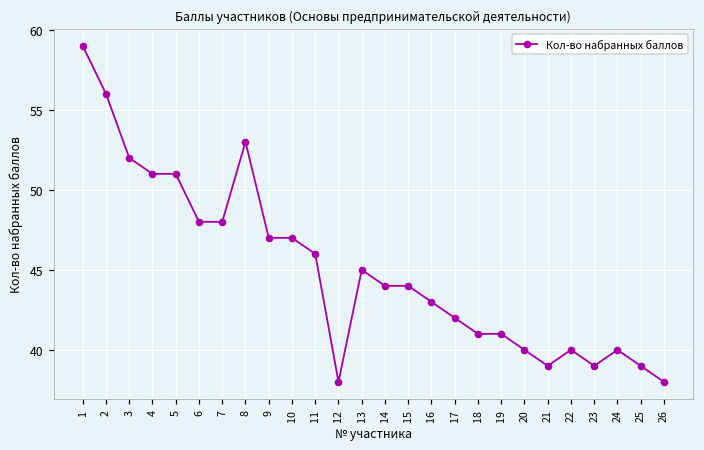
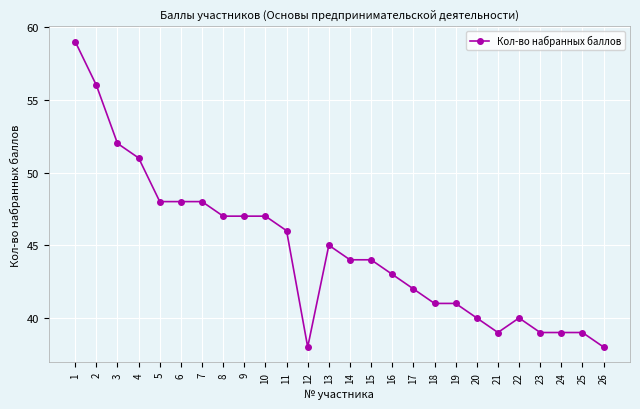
5: 51 -> 48
8: 53 -> 47
24: 40 -> 39
